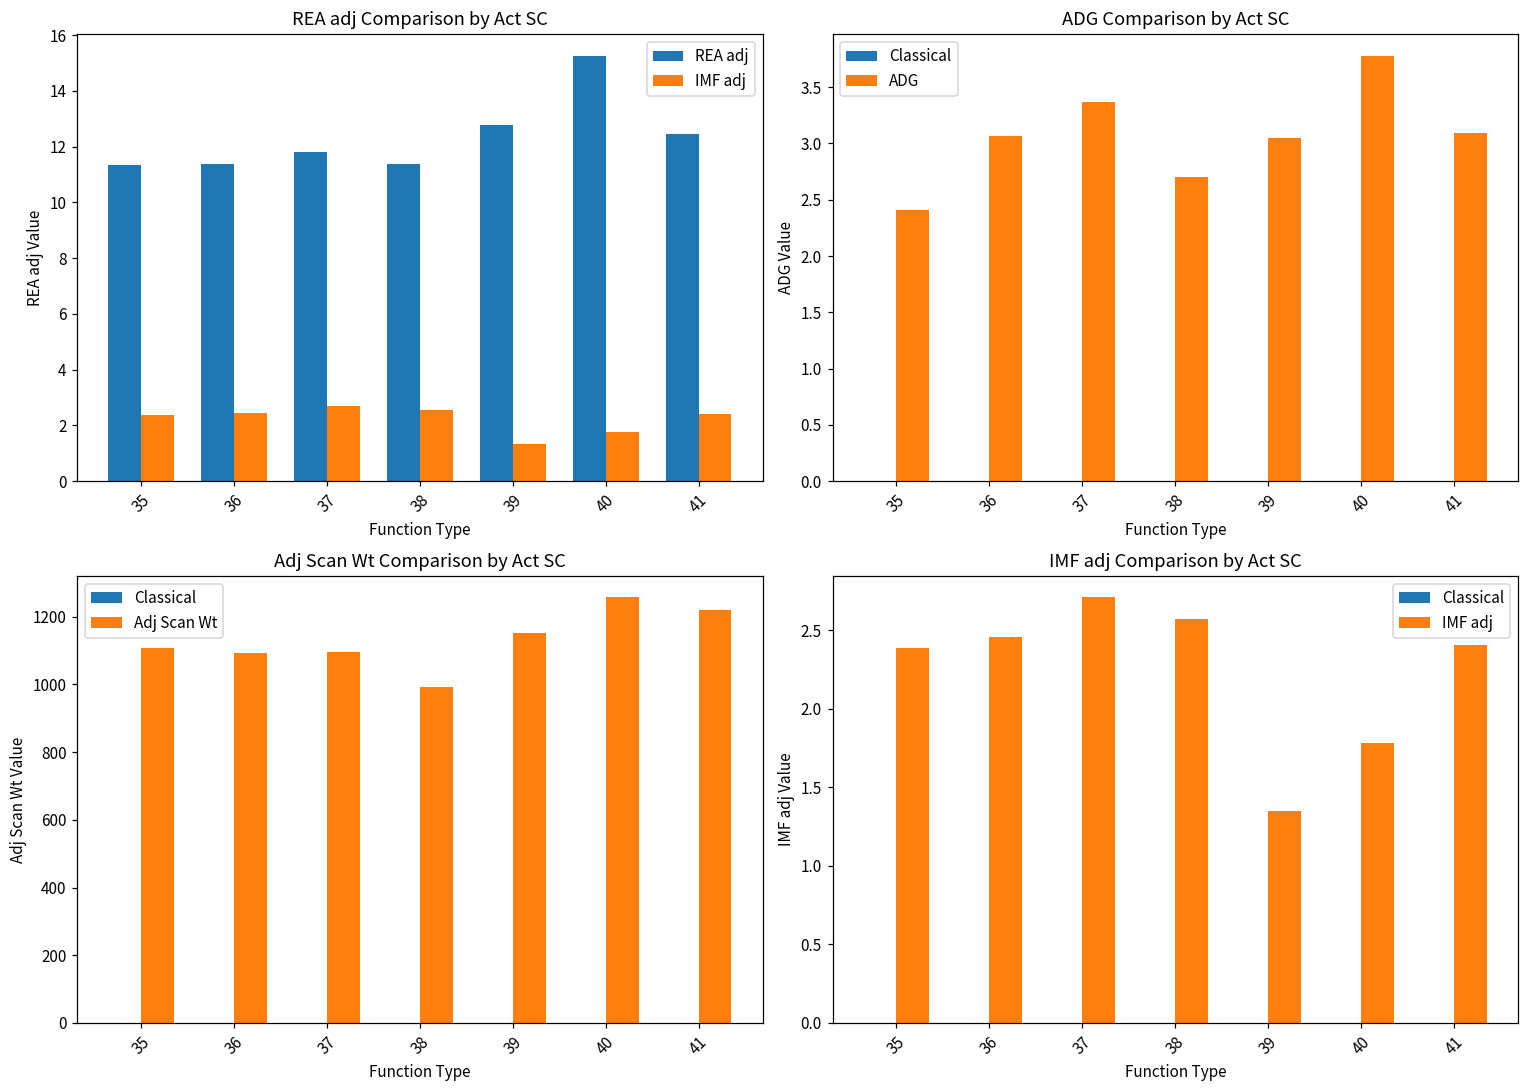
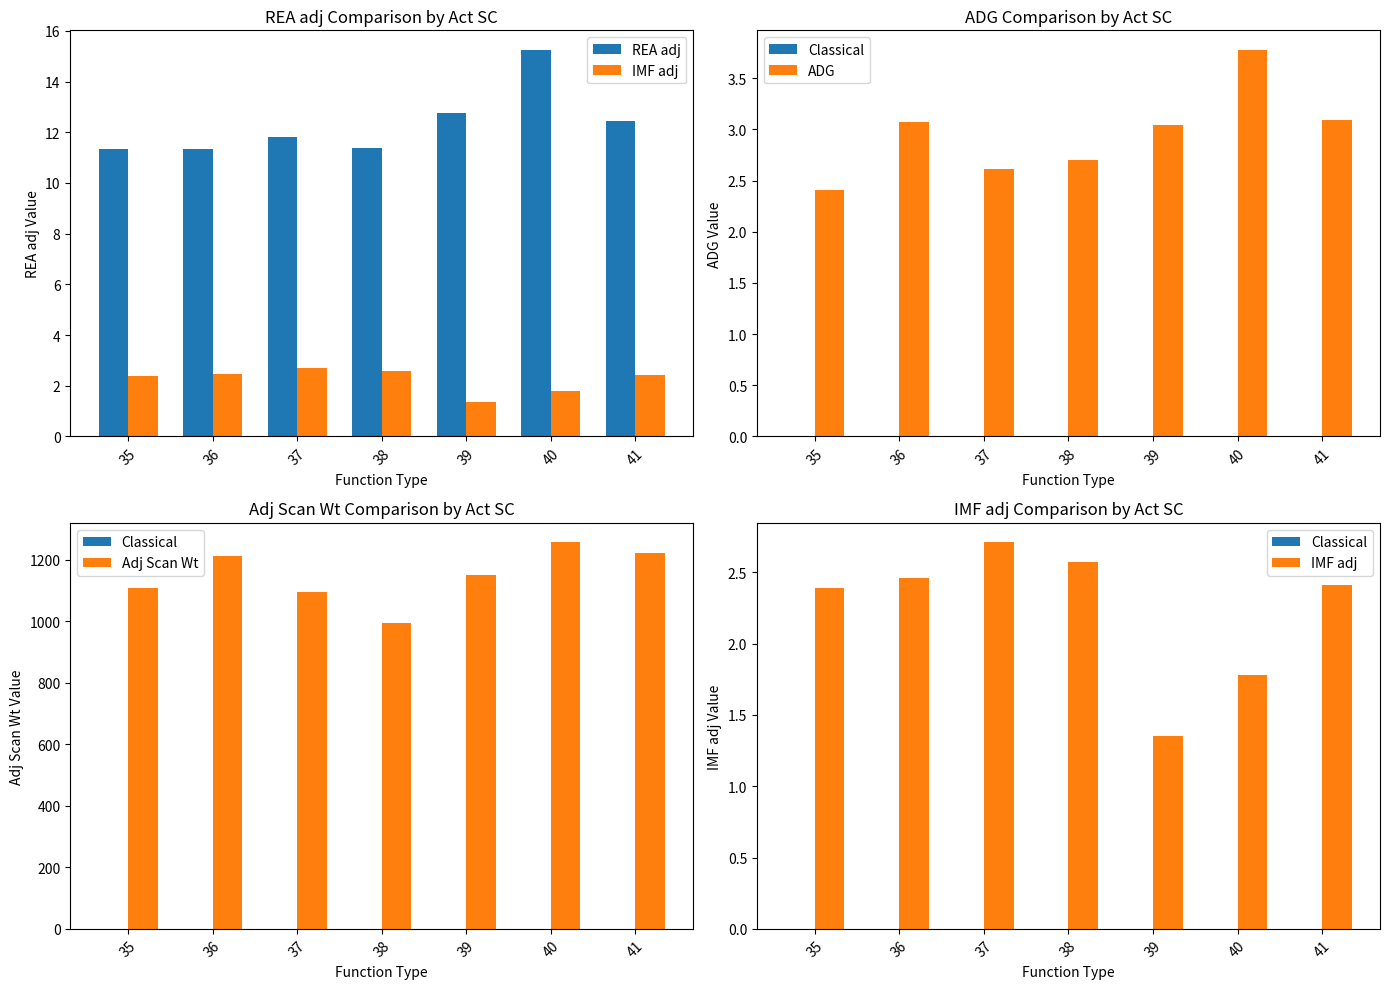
ADG Comparison by Act SC, ADG, 37: 3.37 -> 2.62
Adj Scan Wt Comparison by Act SC, Adj Scan Wt, 36: 1090 -> 1210
